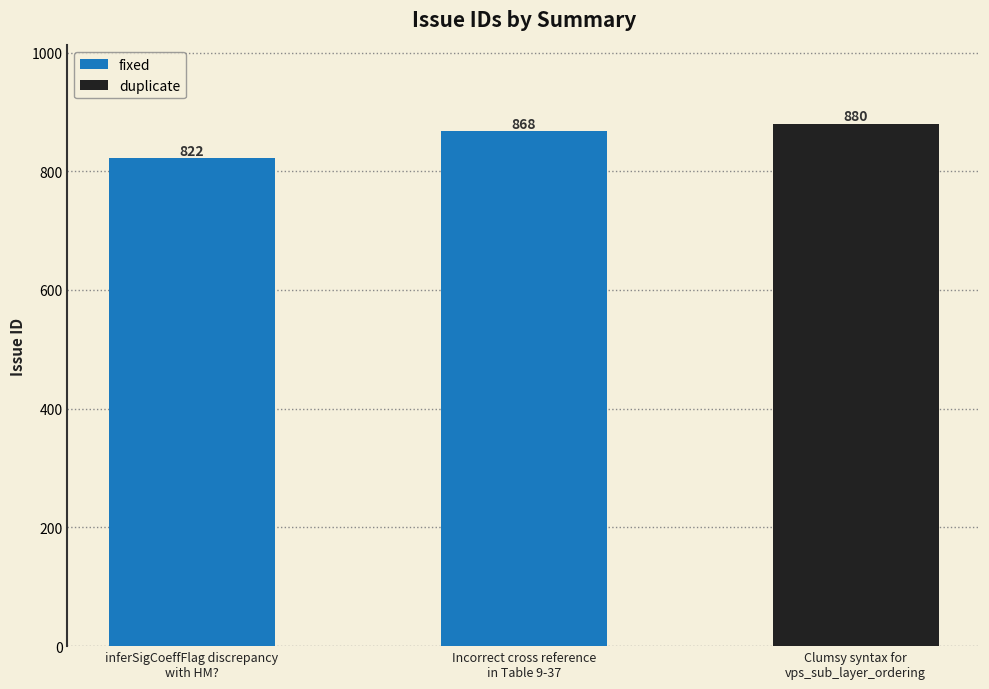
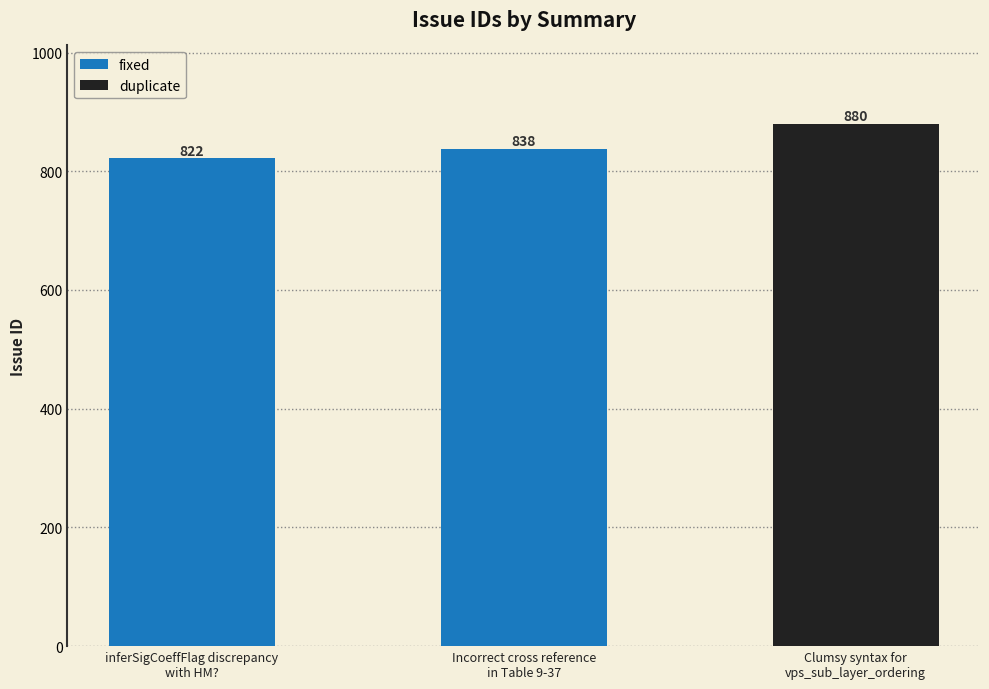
Incorrect cross reference in Table 9-37: 868 -> 838
